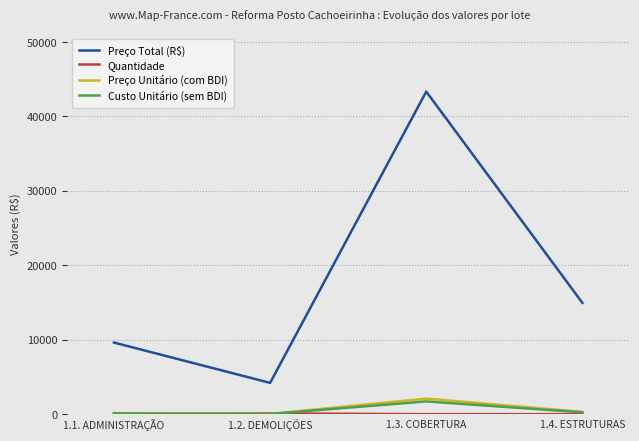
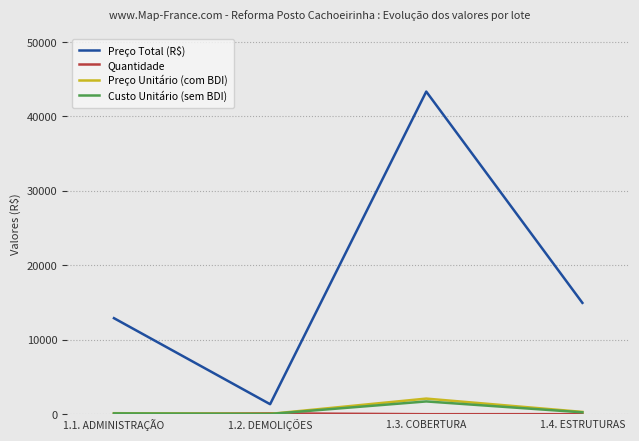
Preço Total (R$), 1.1. ADMINISTRAÇÃO: 10000 -> 13000
Preço Total (R$), 1.2. DEMOLIÇÕES: 4000 -> 1000
